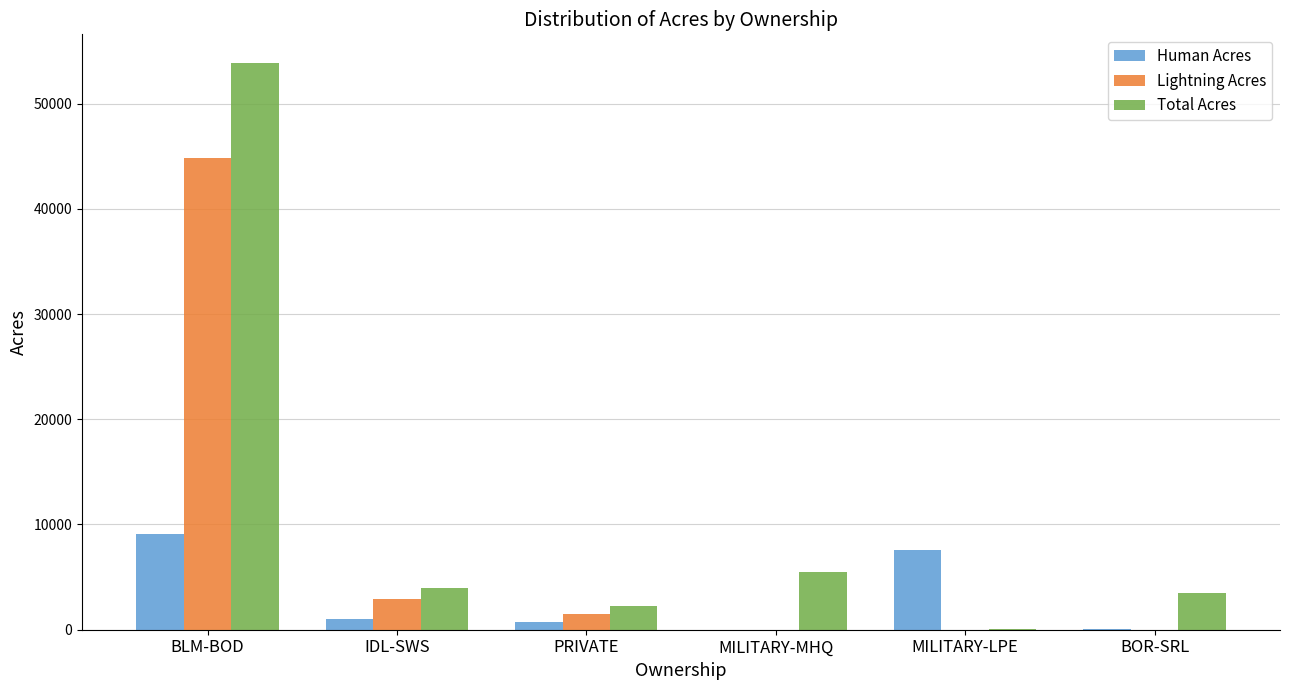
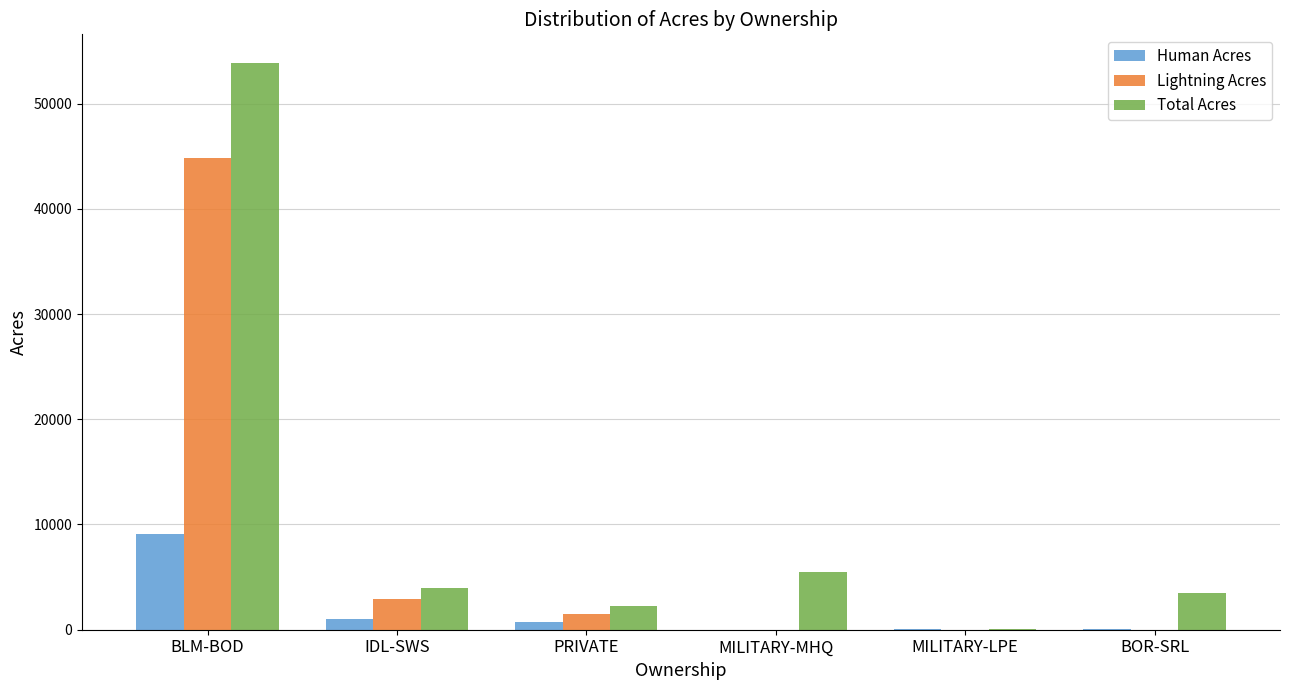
Human Acres, MILITARY-LPE: 7600 -> 0
